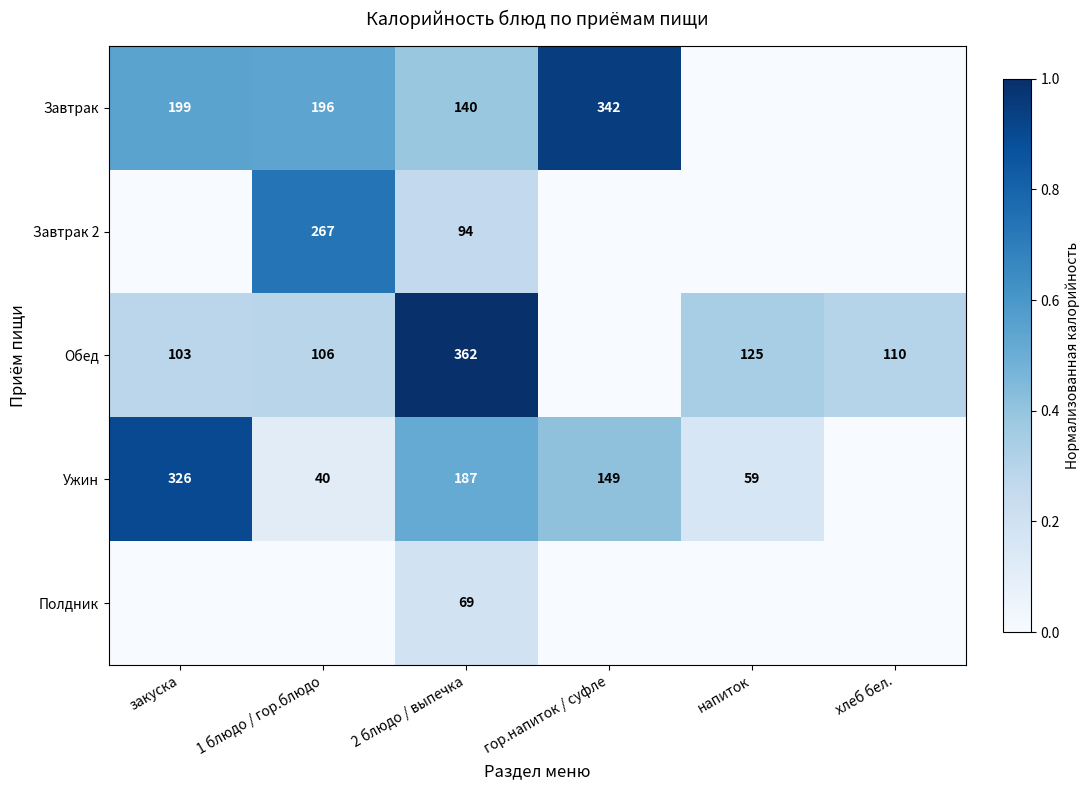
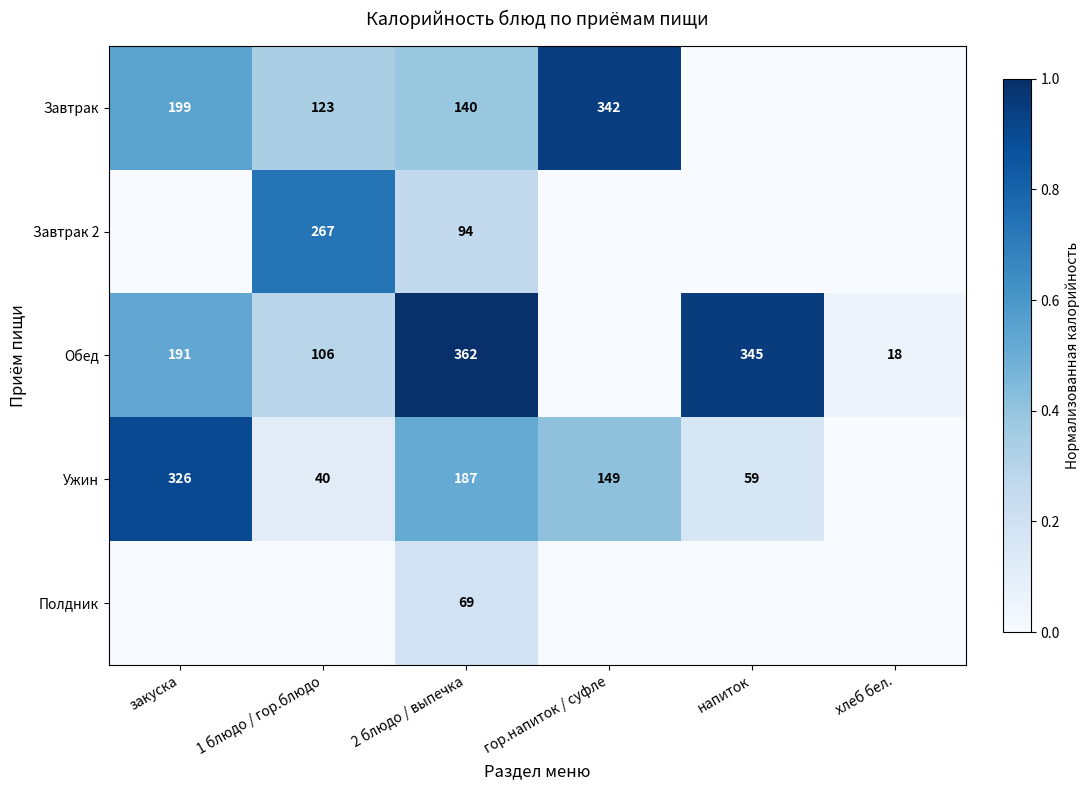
Завтрак, 1 блюдо / гор.блюдо: 196 -> 123
Обед, закуска: 103 -> 191
Обед, напиток: 125 -> 345
Обед, хлеб бел.: 110 -> 18
